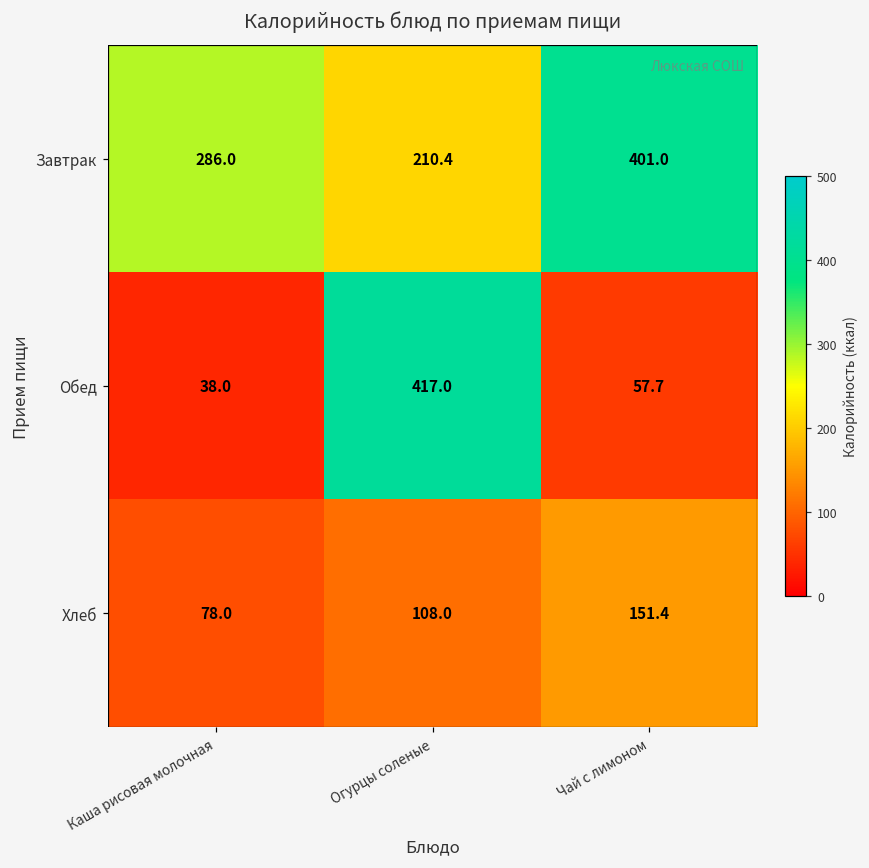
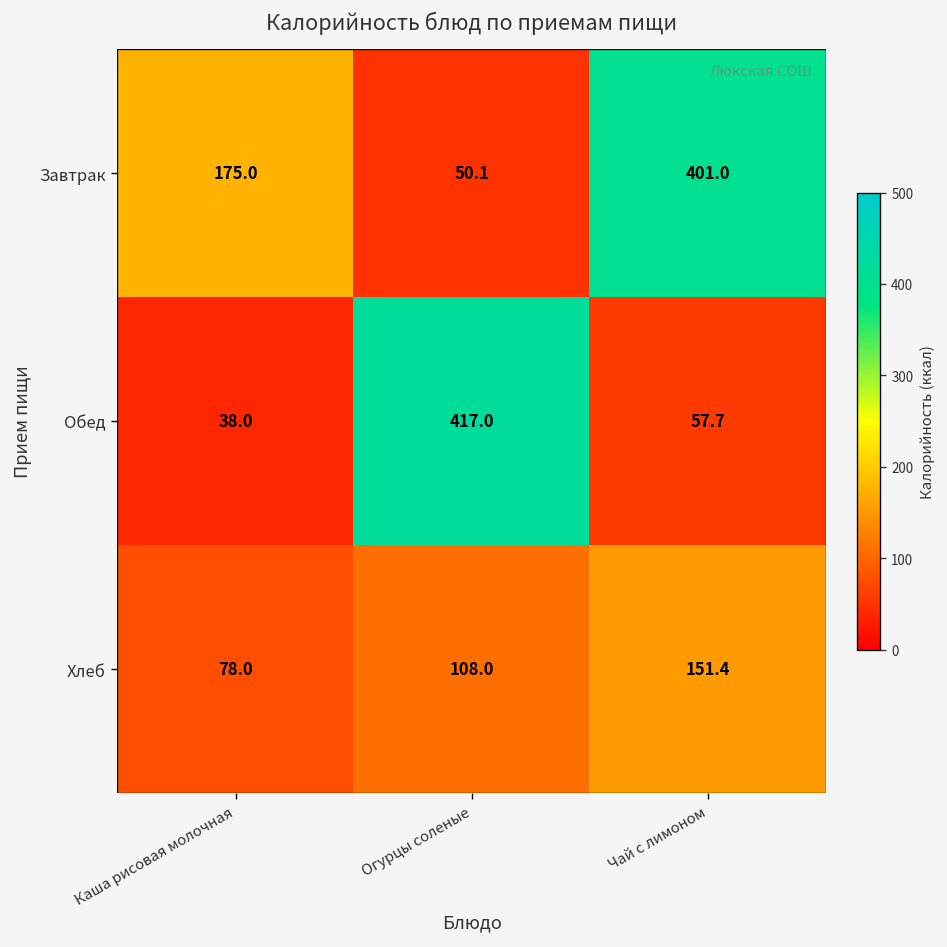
Завтрак, Каша рисовая молочная: 286.0 -> 175.0
Завтрак, Огурцы соленые: 210.4 -> 50.1
